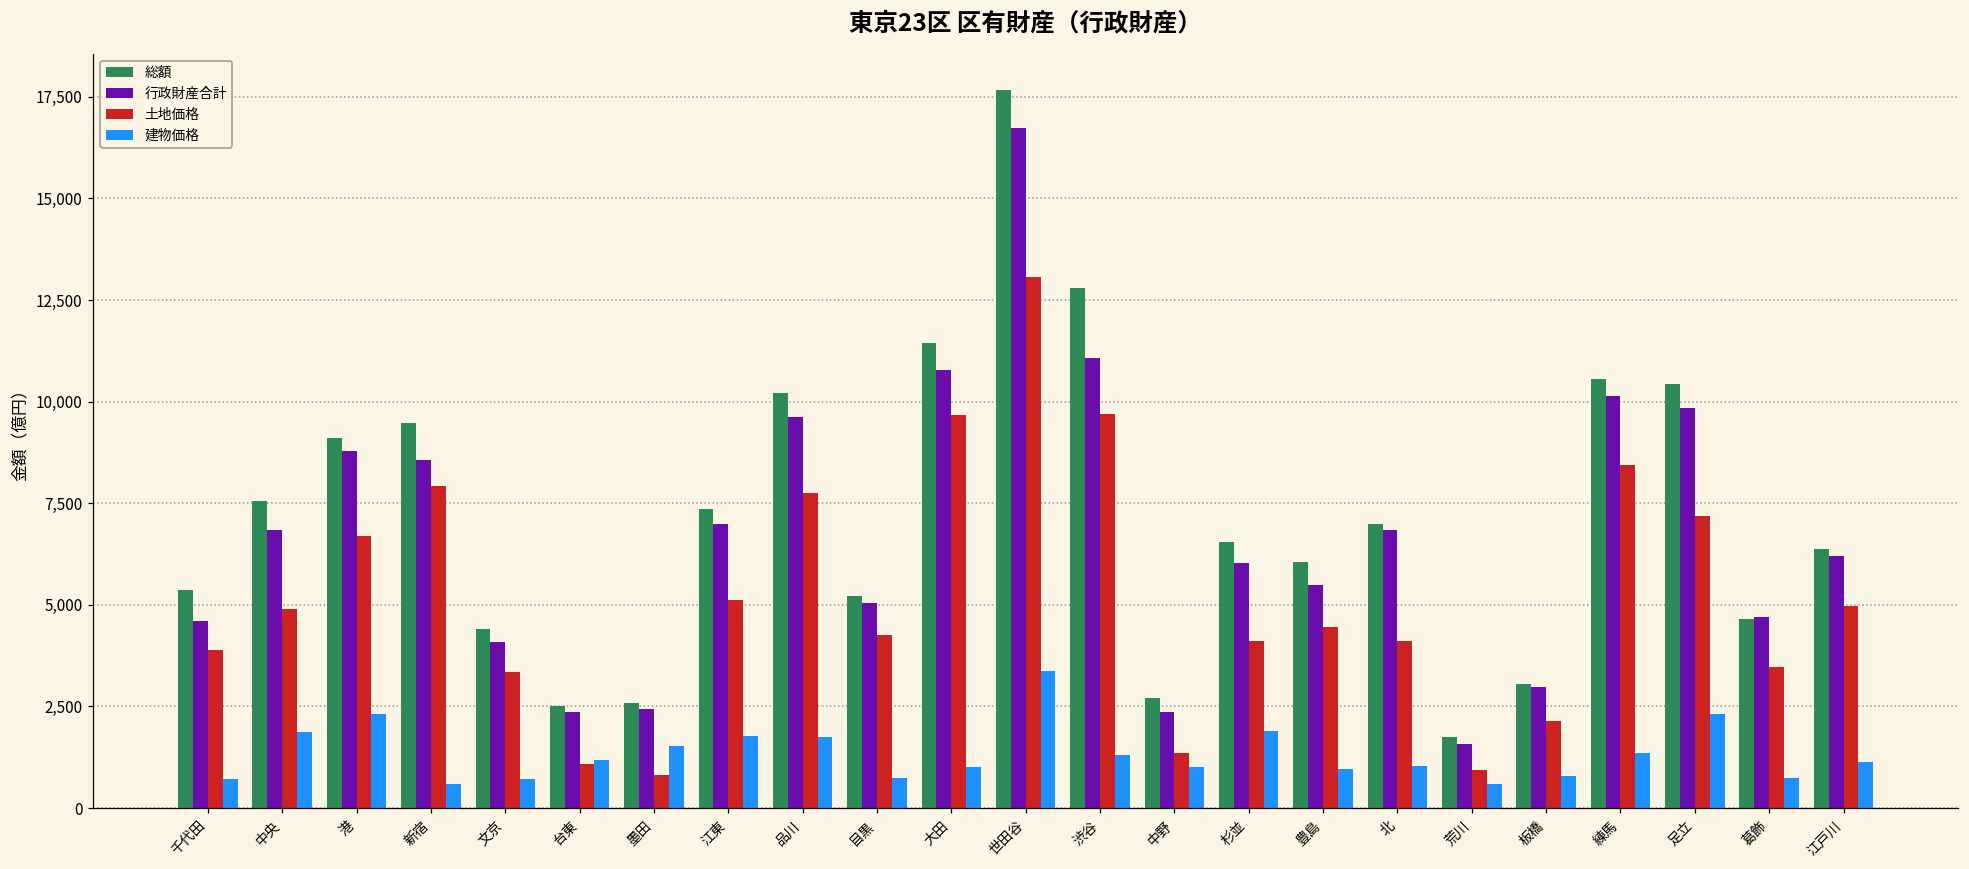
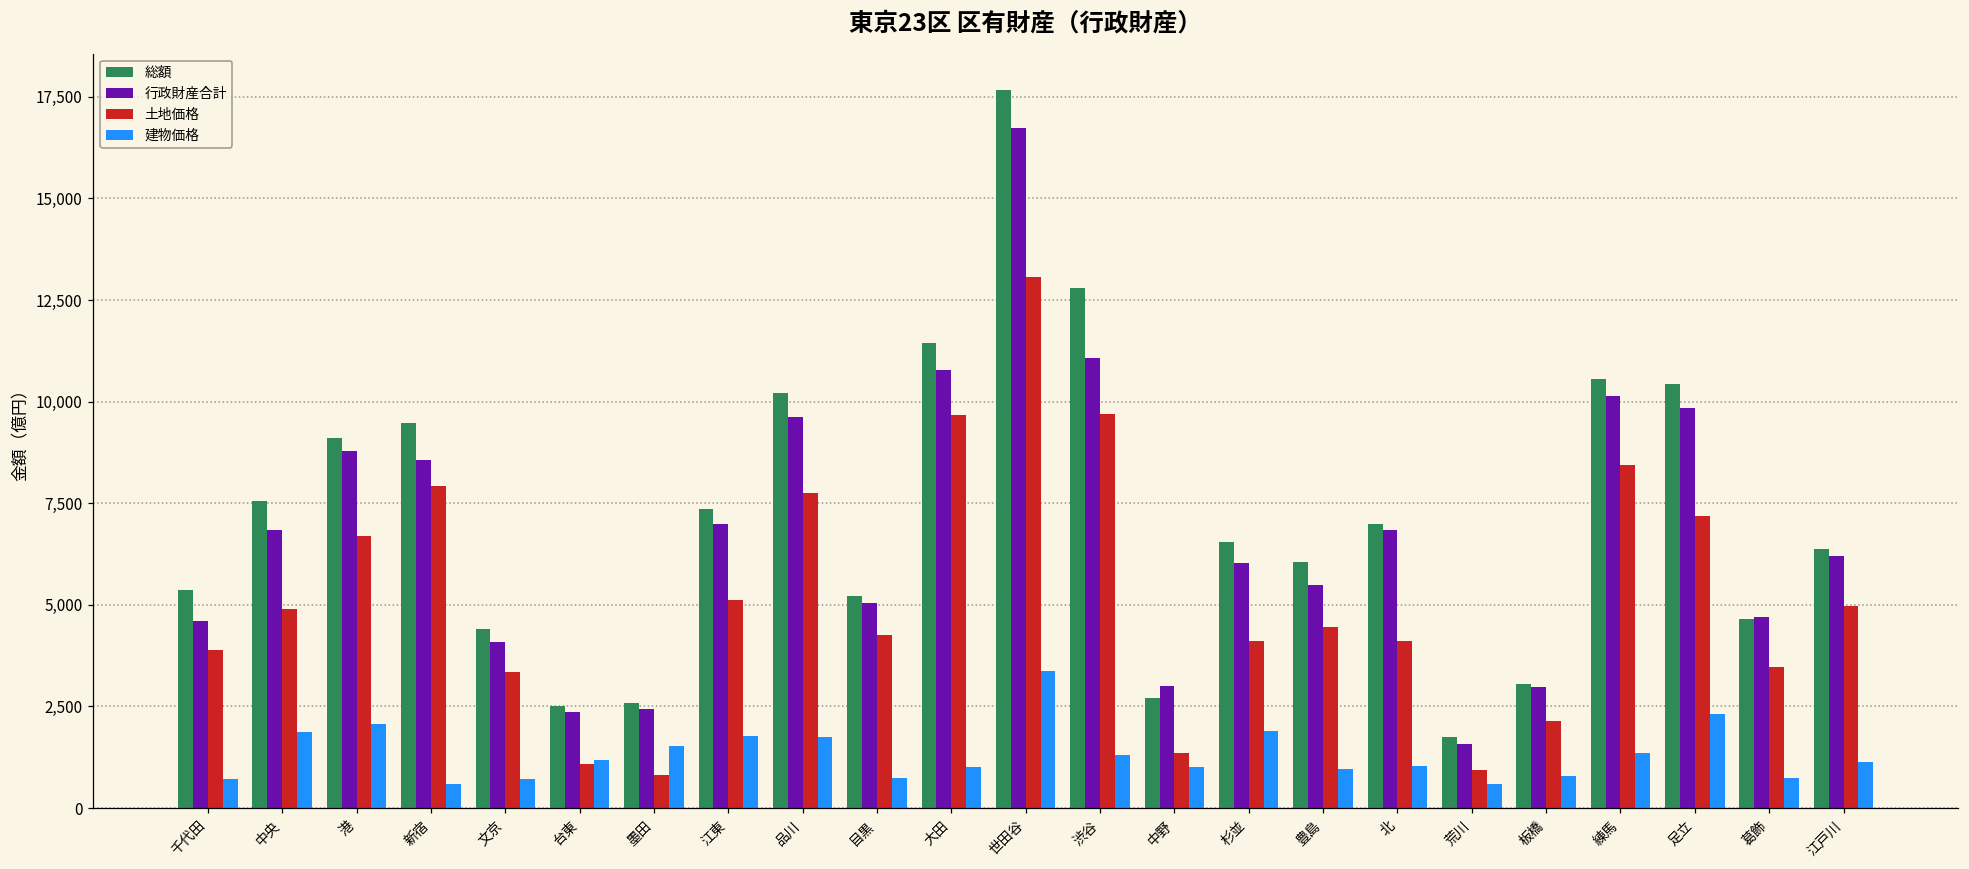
建物価格, 港: 2,300 -> 2,100
行政財産合計, 中野: 2,400 -> 3,000
